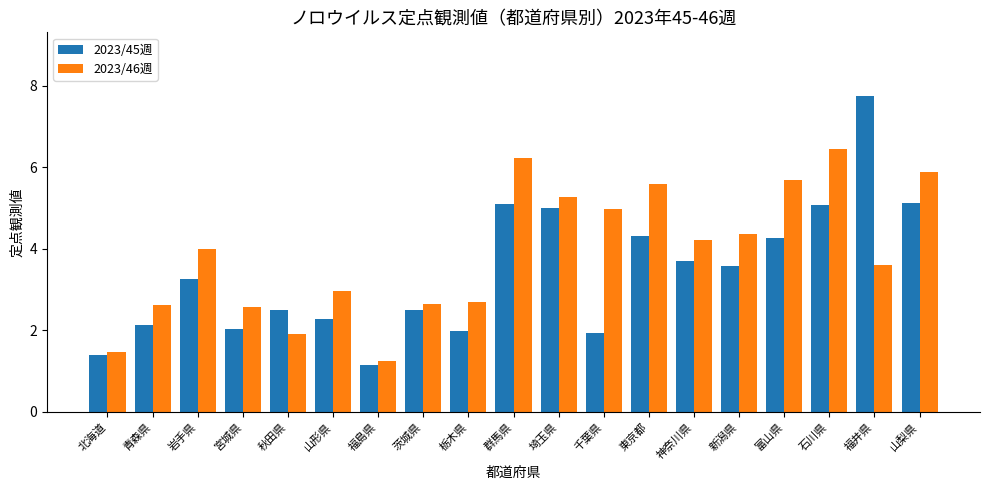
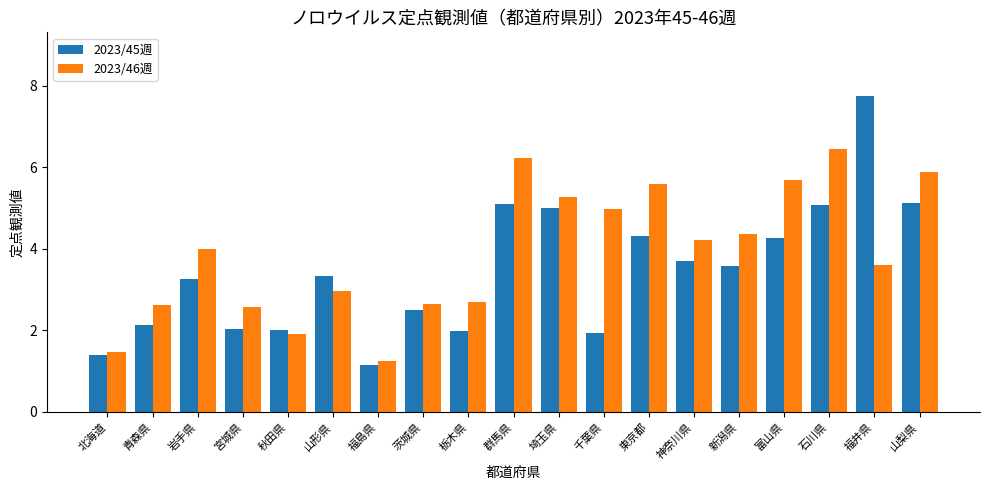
2023/45週, 秋田県: 2.5 -> 2.0
2023/45週, 山形県: 2.3 -> 3.3
